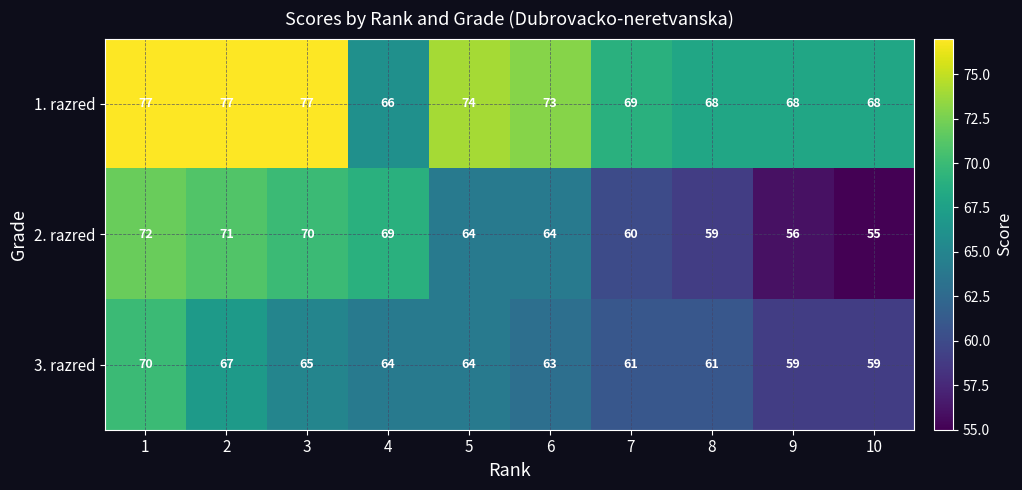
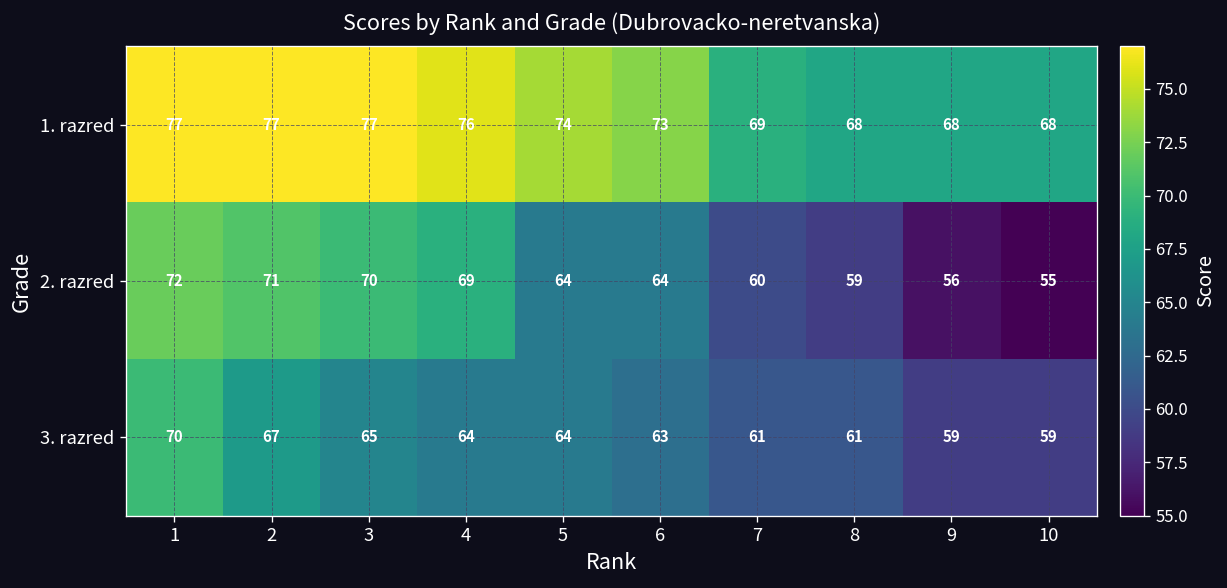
1. razred, 4: 66 -> 76
